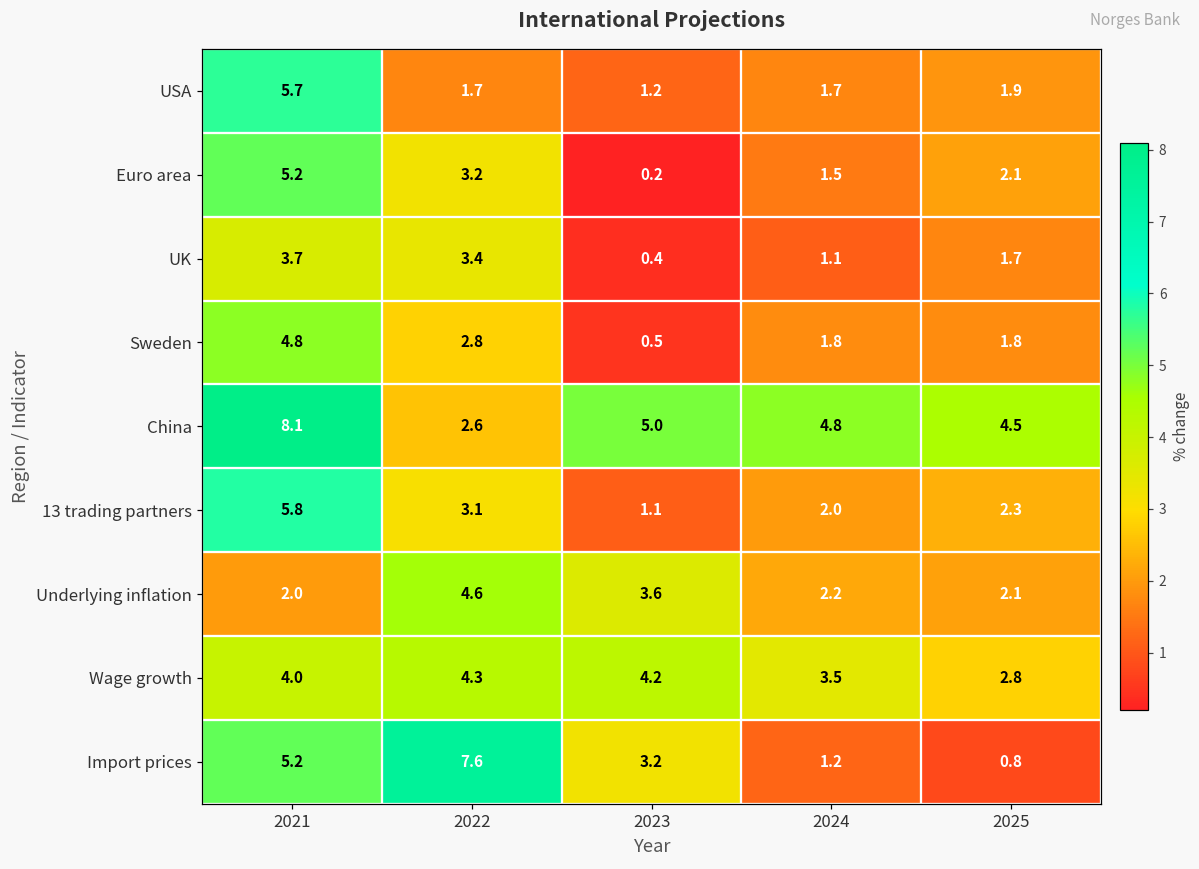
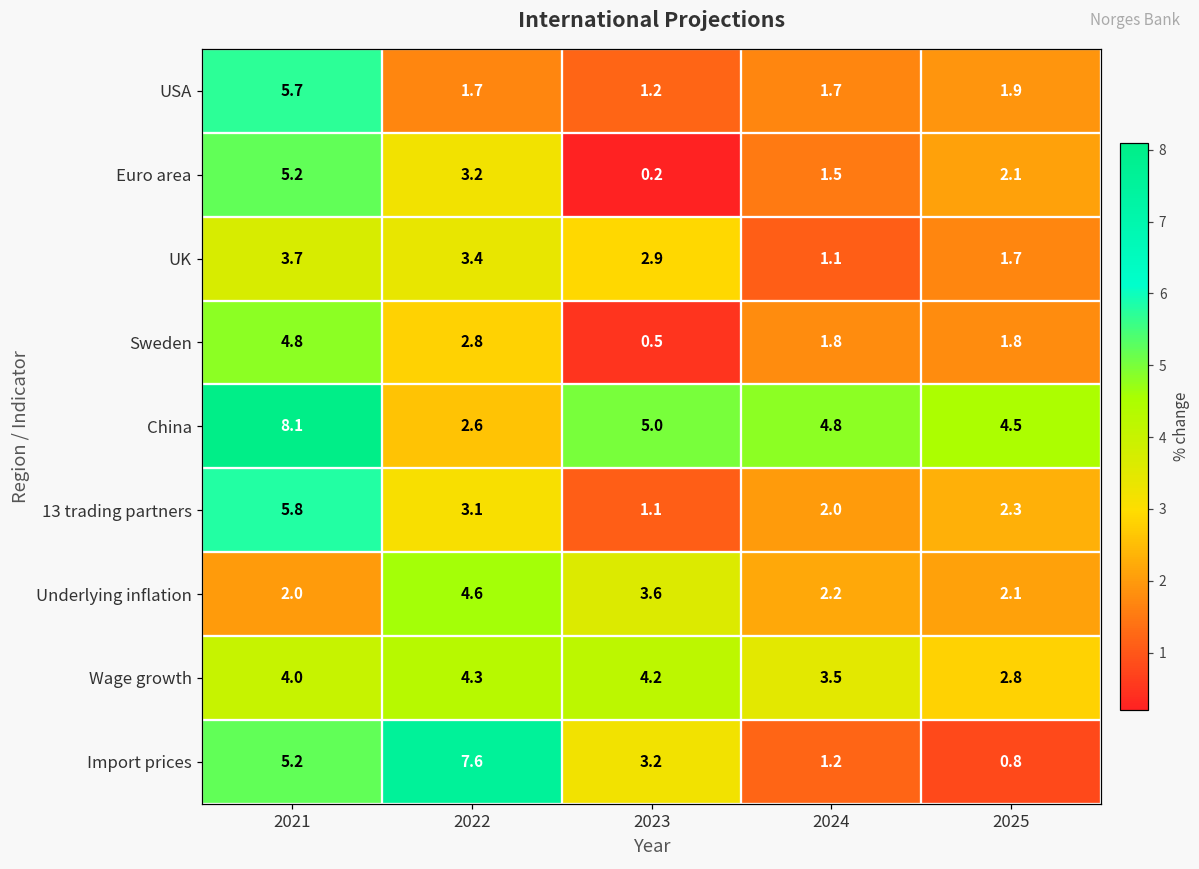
UK, 2023: 0.4 -> 2.9
